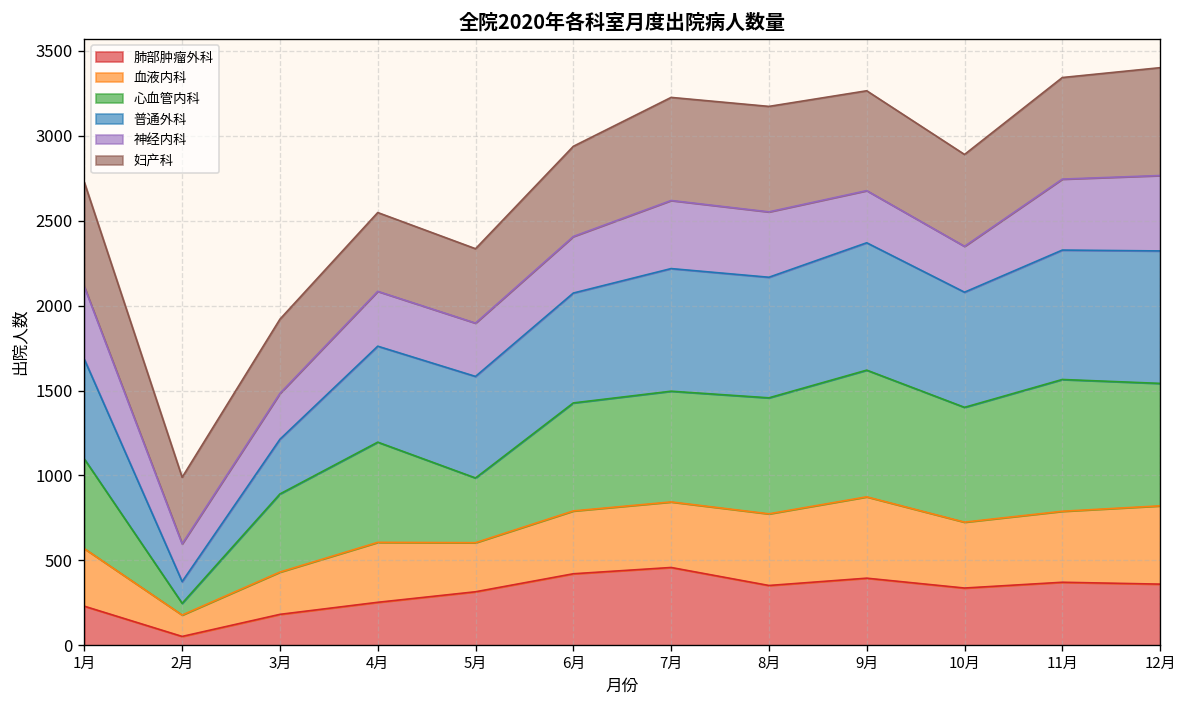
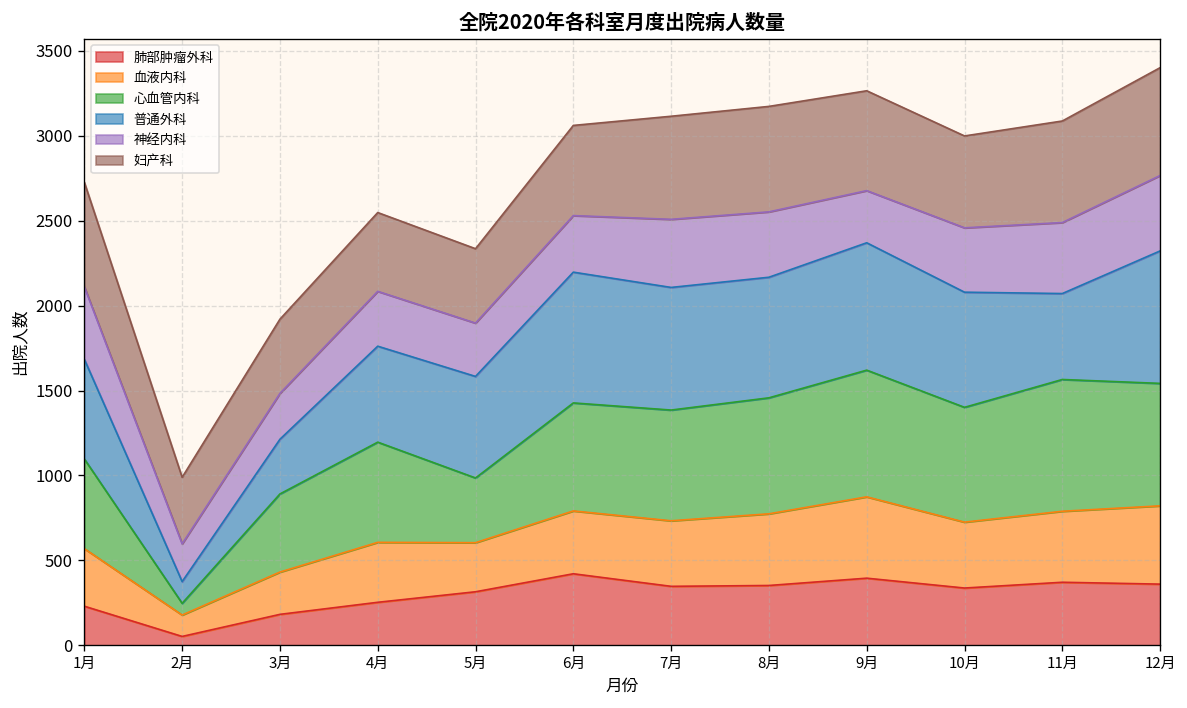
普通外科, 6月: 650 -> 770
肺部肿瘤外科, 7月: 460 -> 350
神经内科, 10月: 270 -> 380
普通外科, 11月: 760 -> 510
